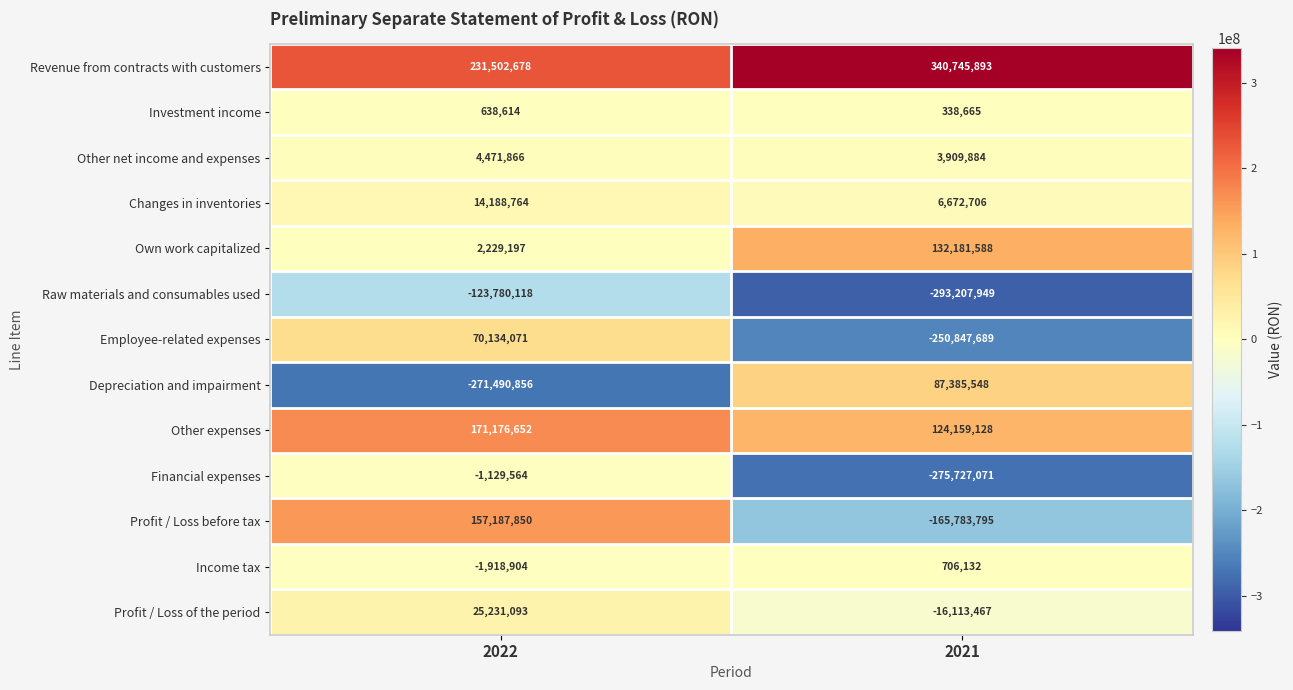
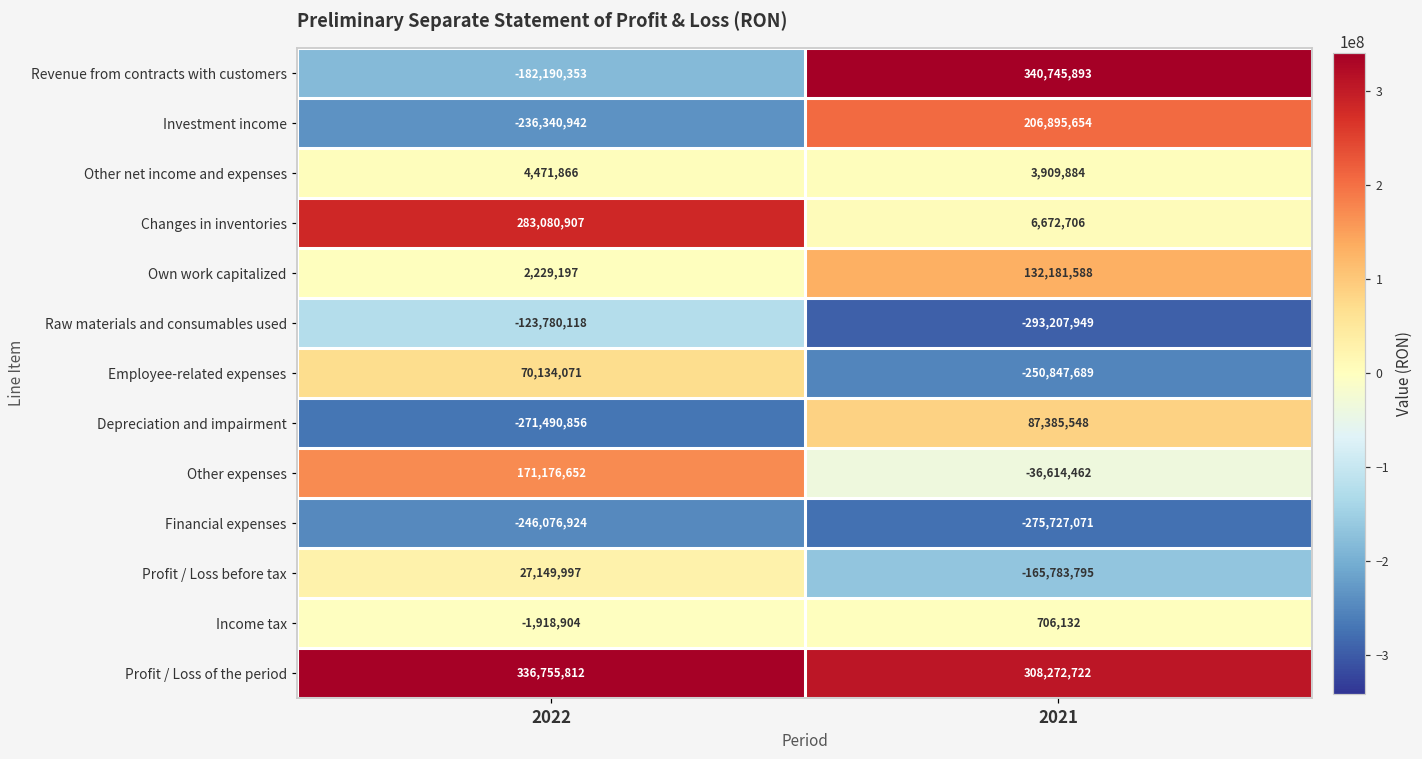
Revenue from contracts with customers, 2022: 231,502,678 -> -182,190,353
Investment income, 2022: 638,614 -> -236,340,942
Investment income, 2021: 338,665 -> 206,895,654
Changes in inventories, 2022: 14,188,764 -> 283,080,907
Other expenses, 2021: 124,159,128 -> -36,614,462
Financial expenses, 2022: -1,129,564 -> -246,076,924
Profit / Loss before tax, 2022: 157,187,850 -> 27,149,997
Profit / Loss of the period, 2022: 25,231,093 -> 336,755,812
Profit / Loss of the period, 2021: -16,113,467 -> 308,272,722
